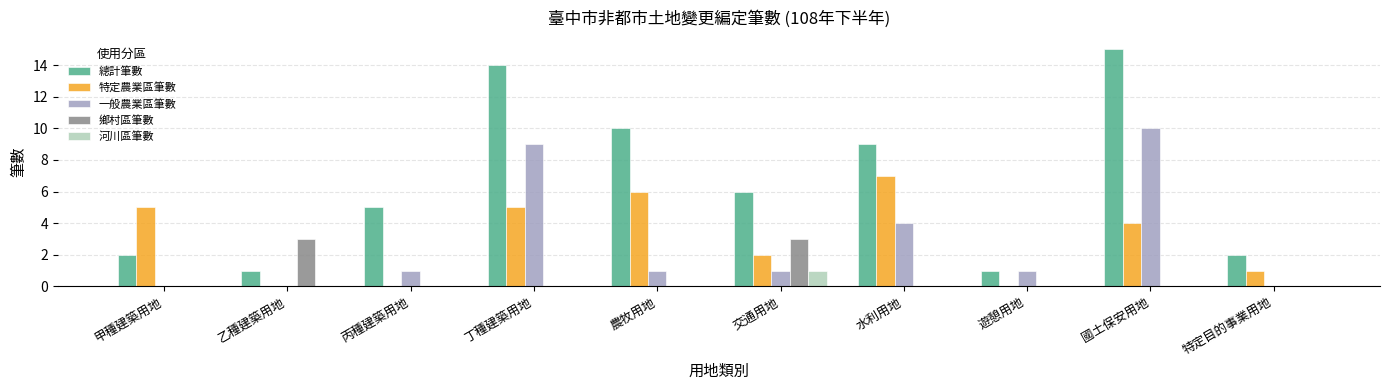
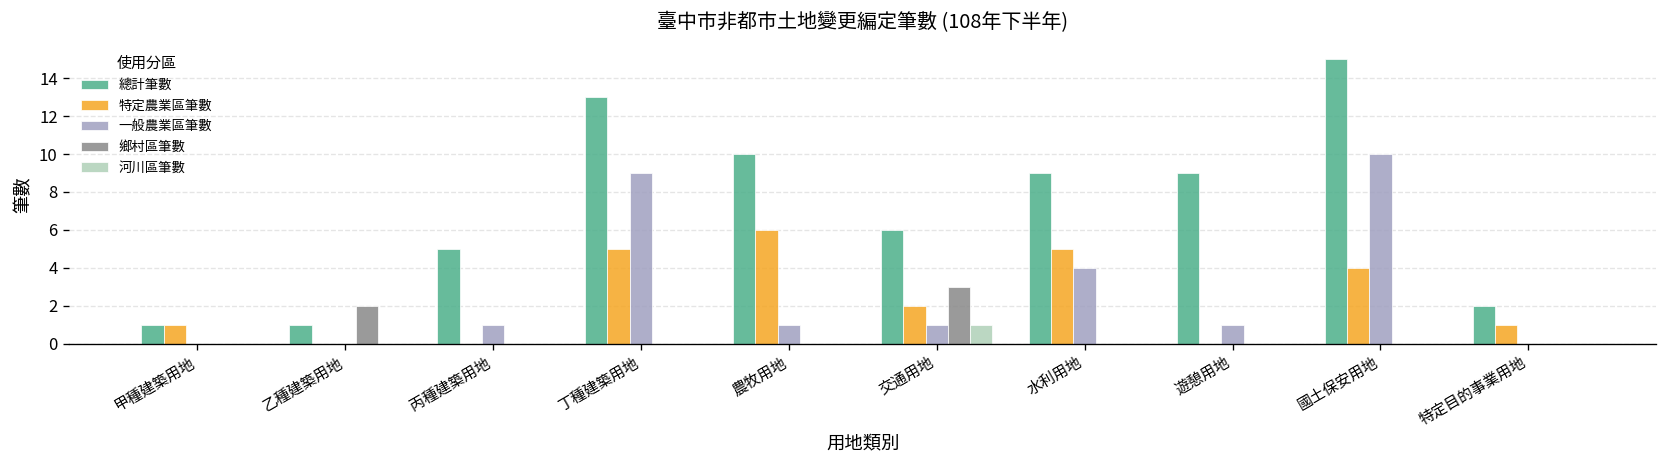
總計筆數, 甲種建築用地: 2 -> 1
特定農業區筆數, 甲種建築用地: 5 -> 1
鄉村區筆數, 乙種建築用地: 3 -> 2
總計筆數, 丁種建築用地: 14 -> 13
特定農業區筆數, 水利用地: 7 -> 5
總計筆數, 遊憩用地: 1 -> 9
